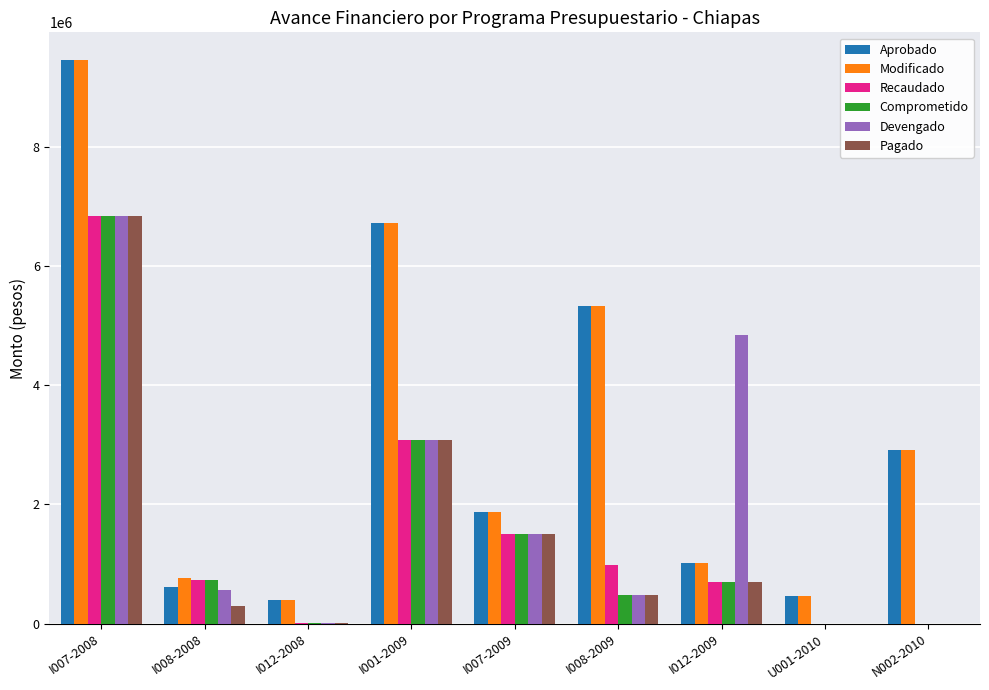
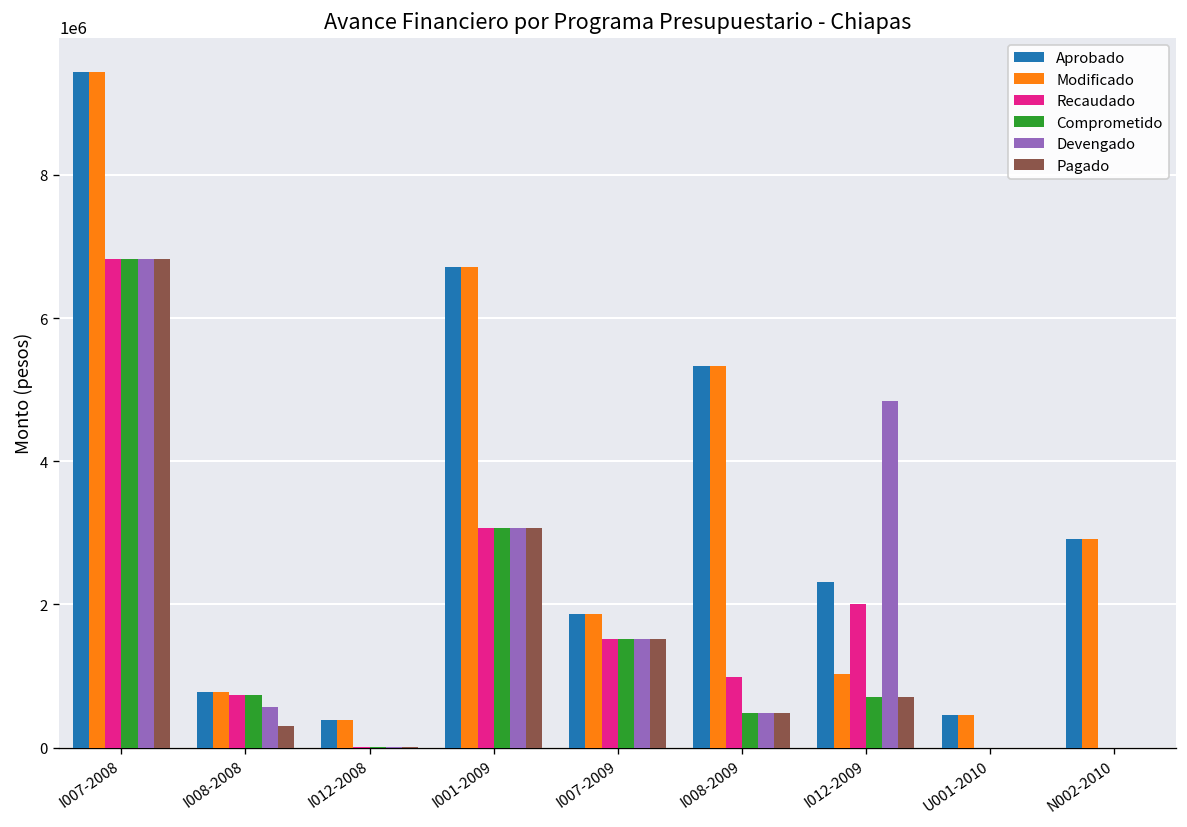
Aprobado, I008-2008: 600000 -> 800000
Aprobado, I012-2009: 1000000 -> 2300000
Recaudado, I012-2009: 700000 -> 2000000
